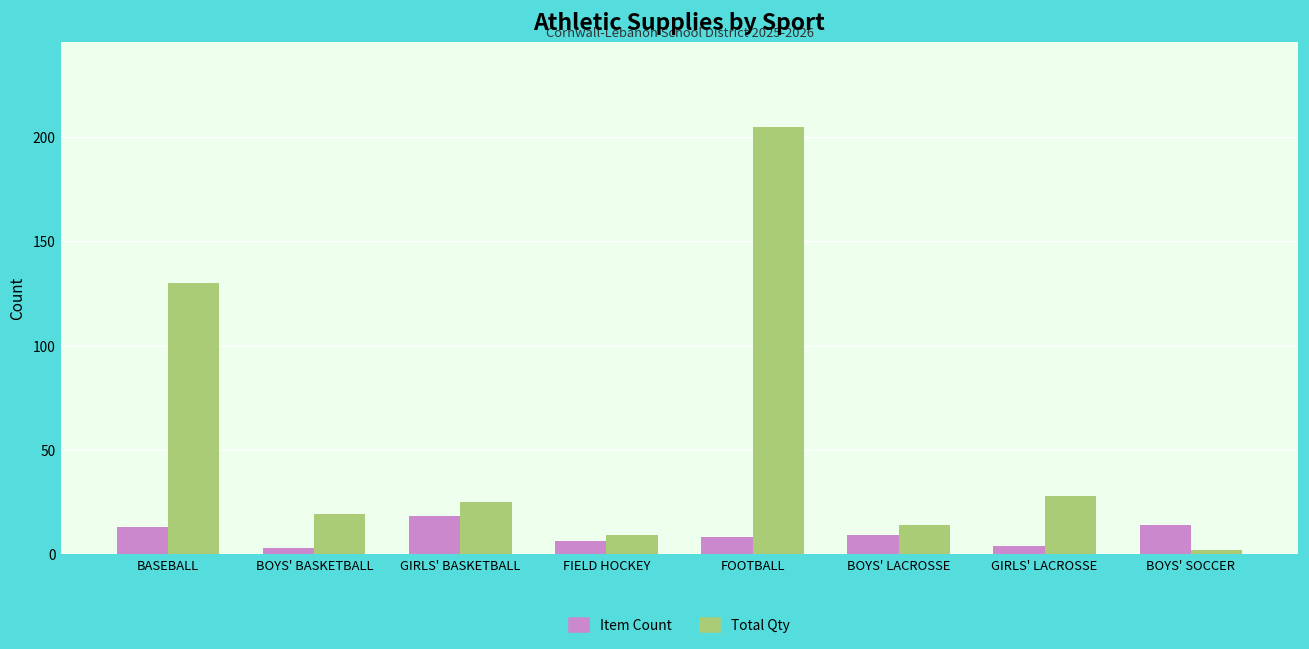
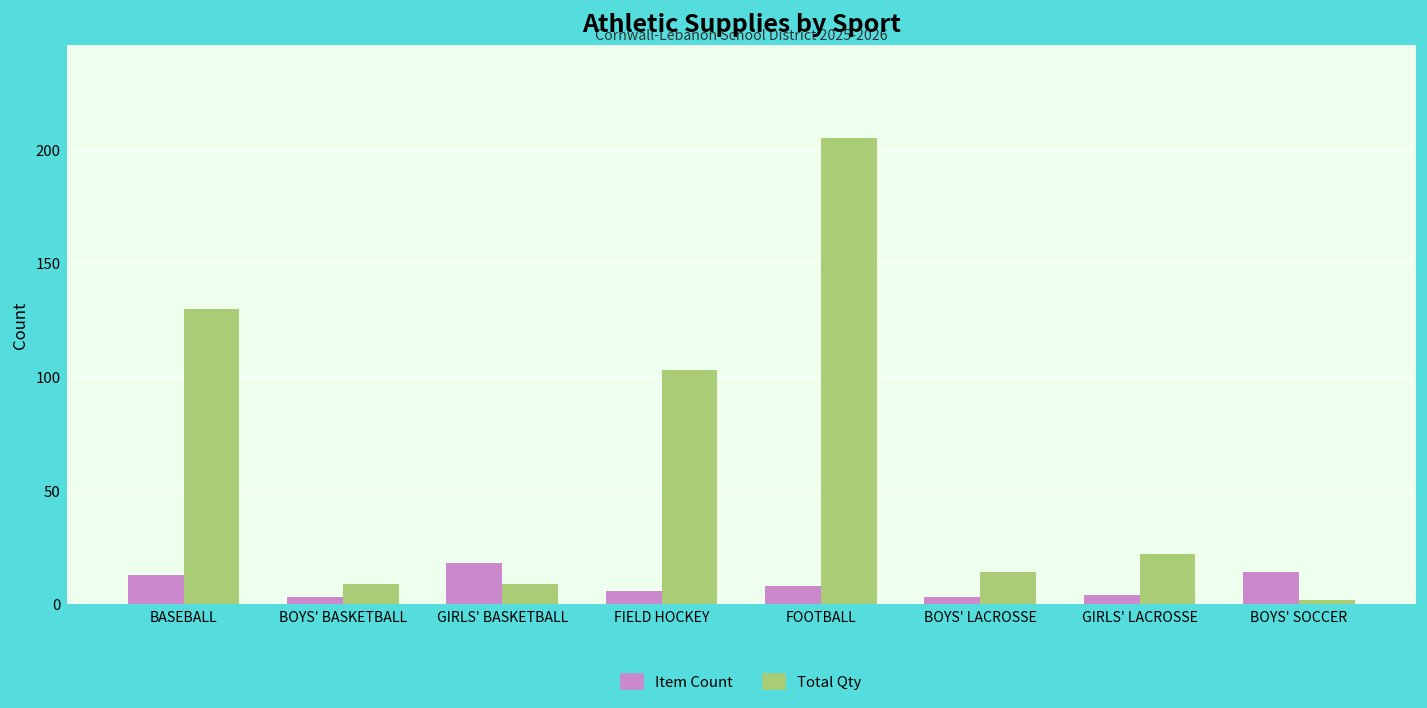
Total Qty, BOYS' BASKETBALL: 19 -> 9
Total Qty, GIRLS' BASKETBALL: 25 -> 9
Total Qty, FIELD HOCKEY: 9 -> 103
Item Count, BOYS' LACROSSE: 9 -> 3
Total Qty, GIRLS' LACROSSE: 28 -> 22
